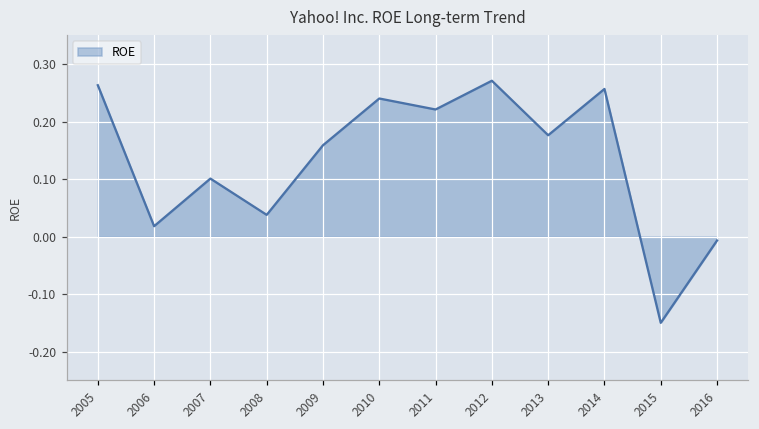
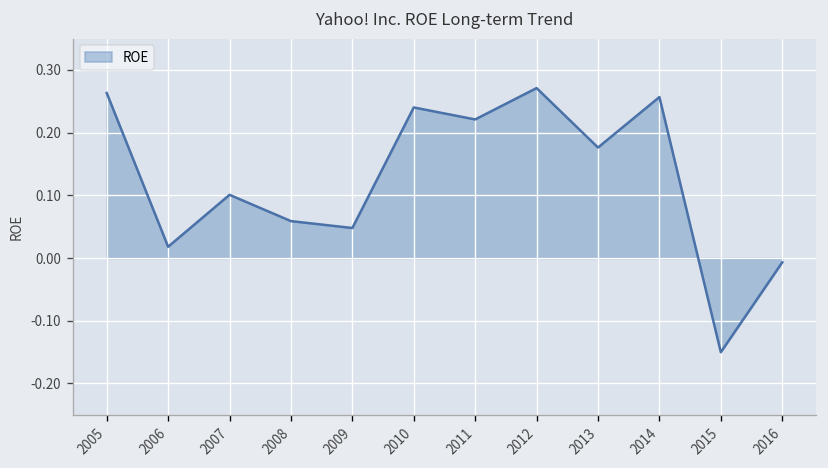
ROE, 2008: 0.04 -> 0.06
ROE, 2009: 0.16 -> 0.05
